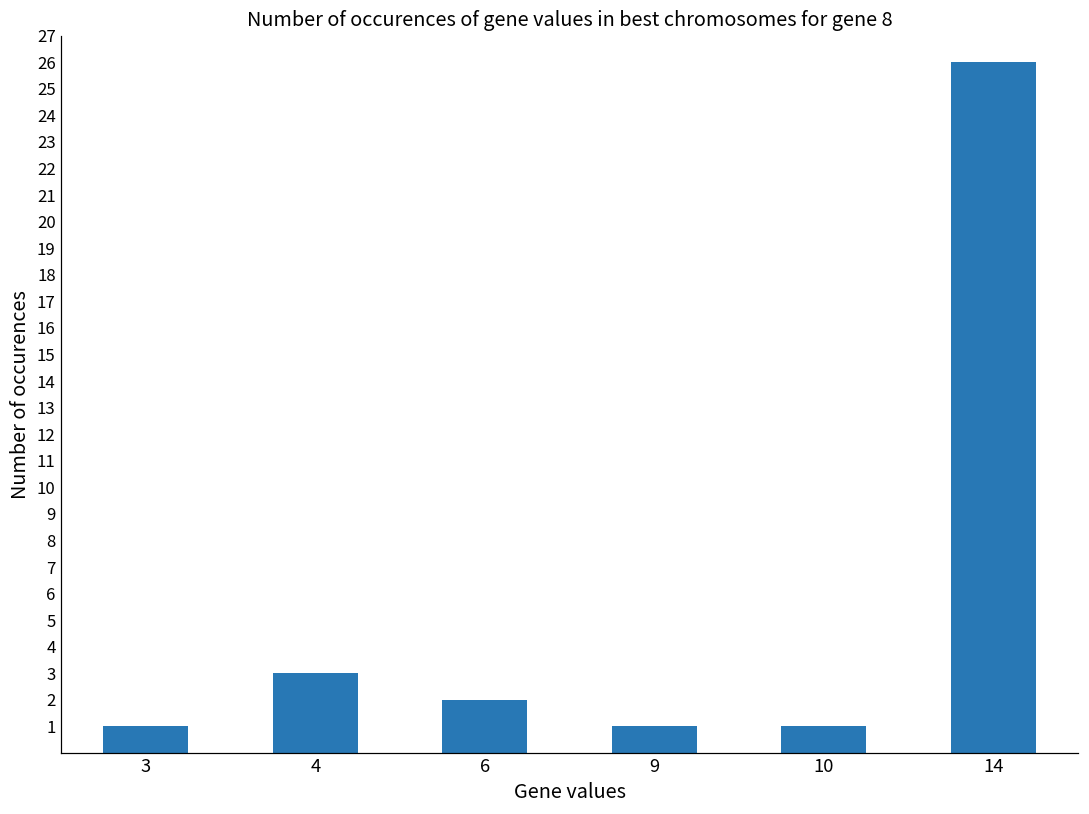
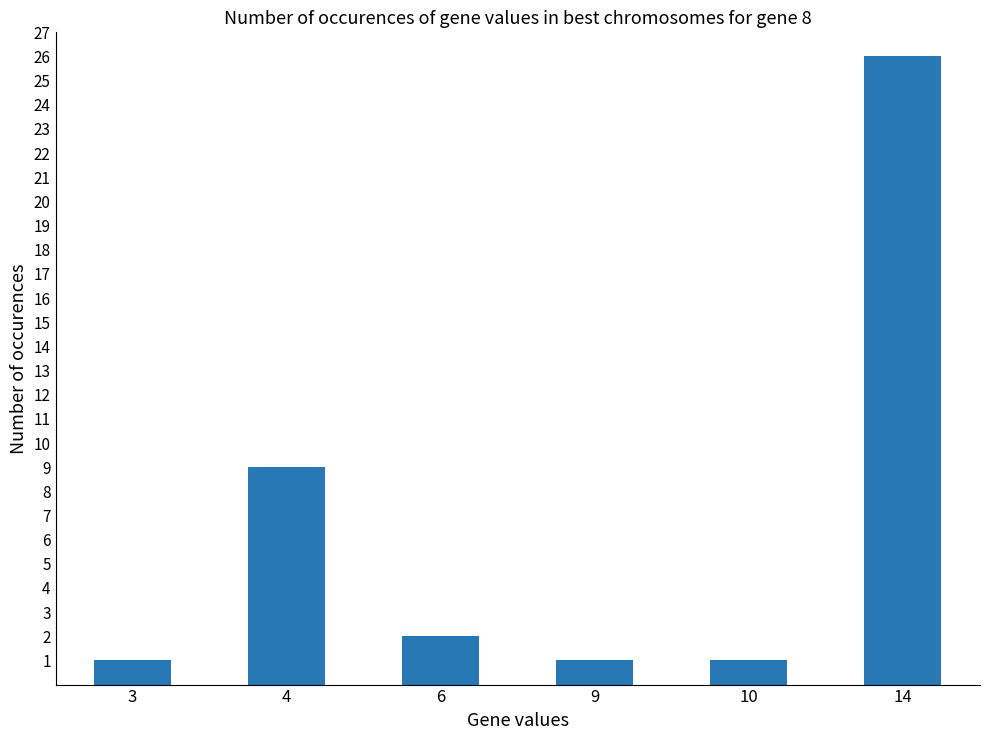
4: 3 -> 9
